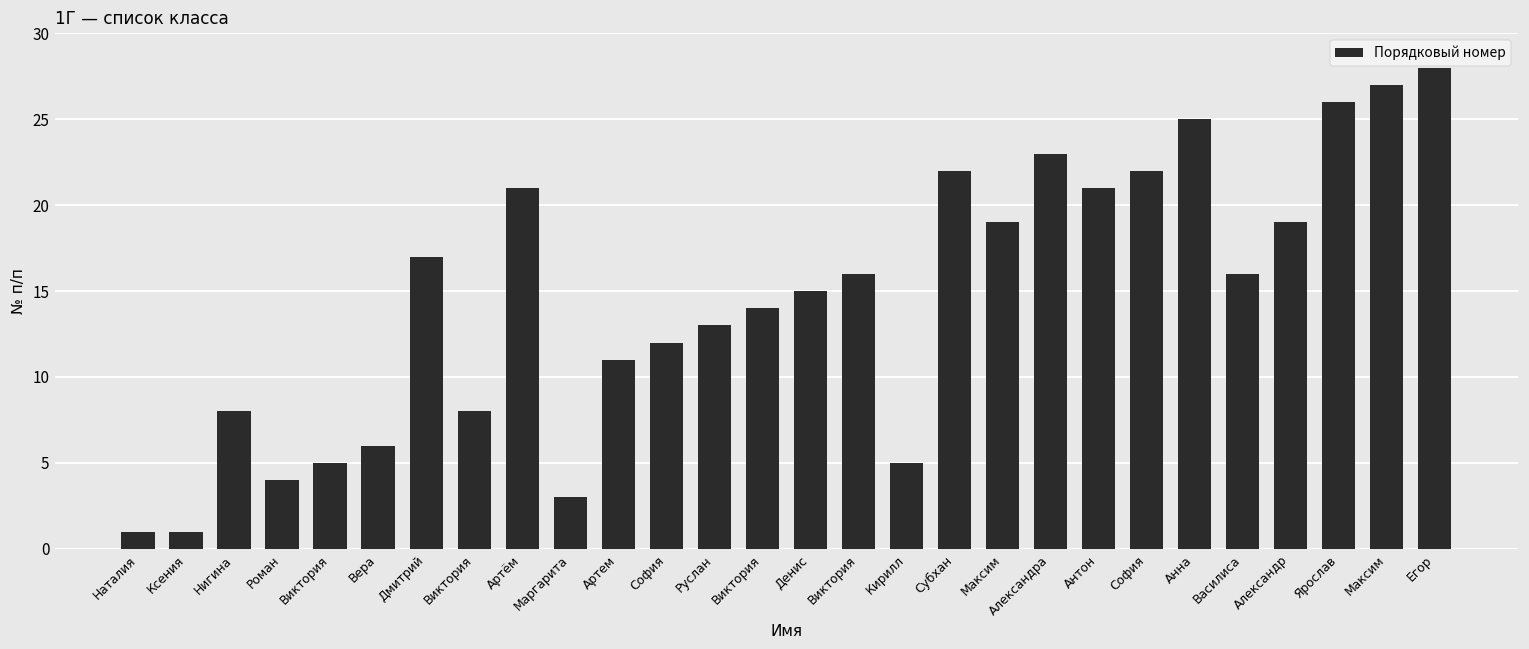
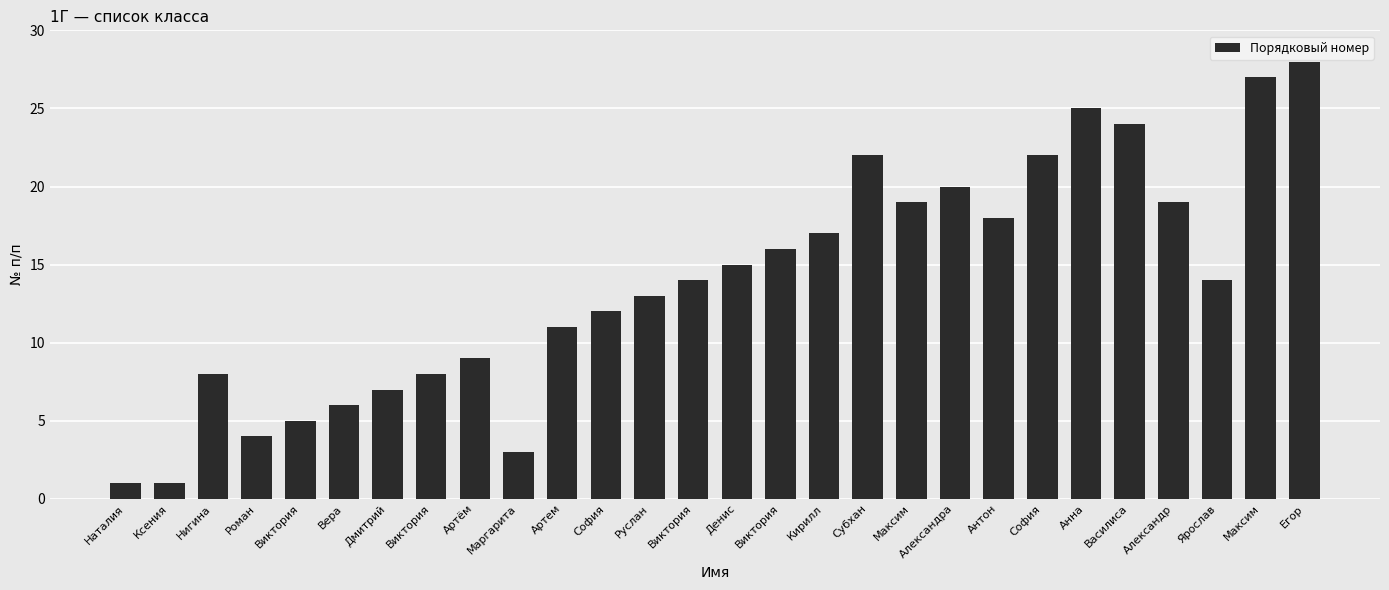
Дмитрий: 17 -> 7
Артём: 21 -> 9
Кирилл: 5 -> 17
Александра: 23 -> 20
Антон: 21 -> 18
Василиса: 16 -> 24
Ярослав: 26 -> 14
